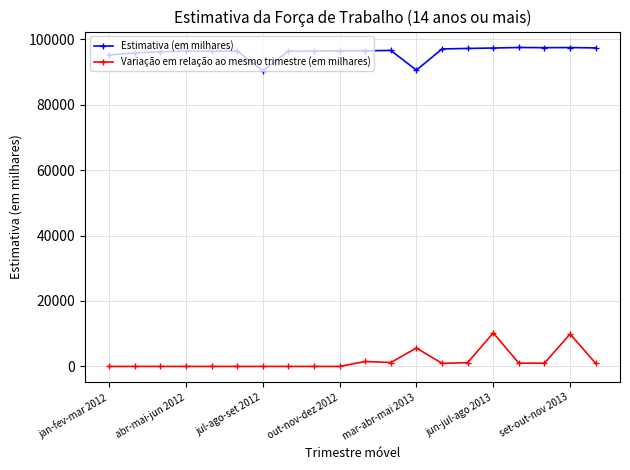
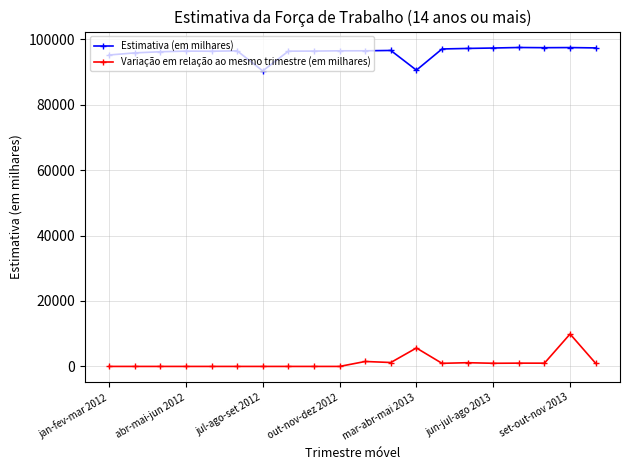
Variação em relação ao mesmo trimestre (em milhares), jun-jul-ago 2013: 10000 -> 1000
